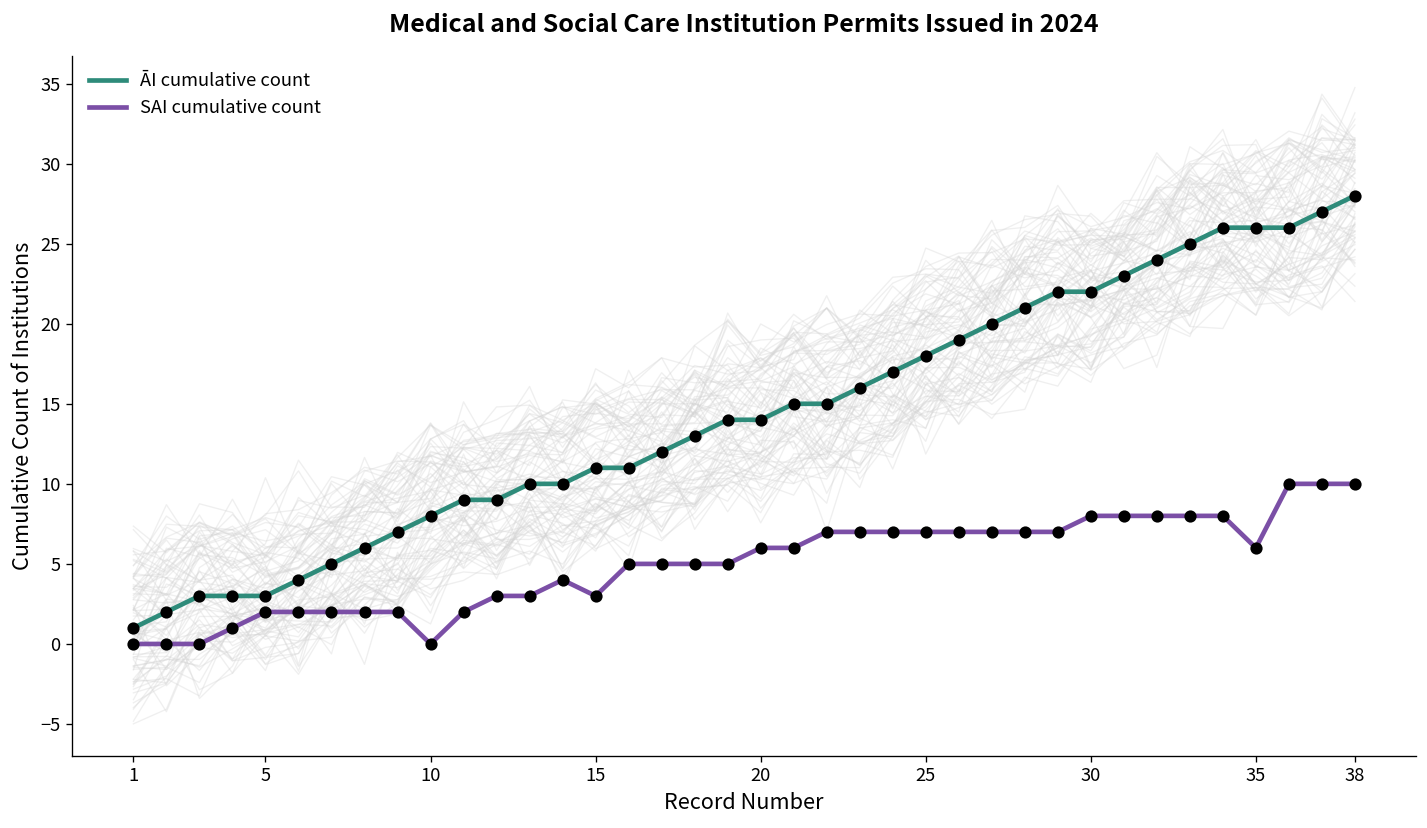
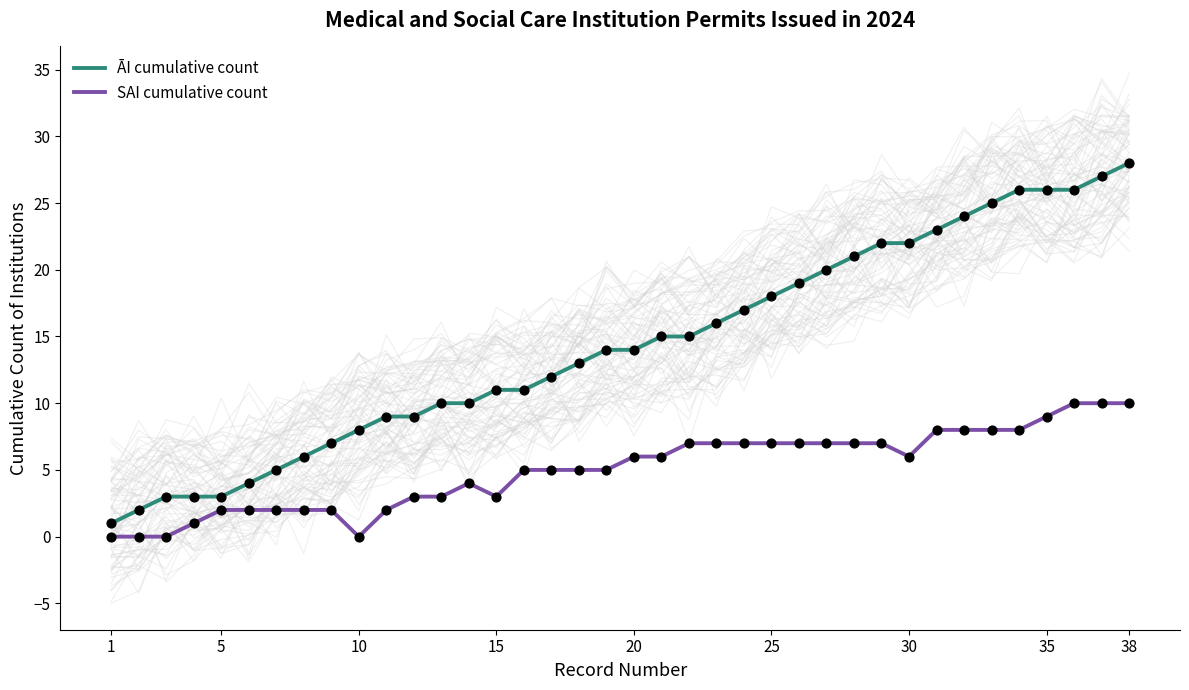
SAI cumulative count, 30: 8 -> 6
SAI cumulative count, 35: 6 -> 9
